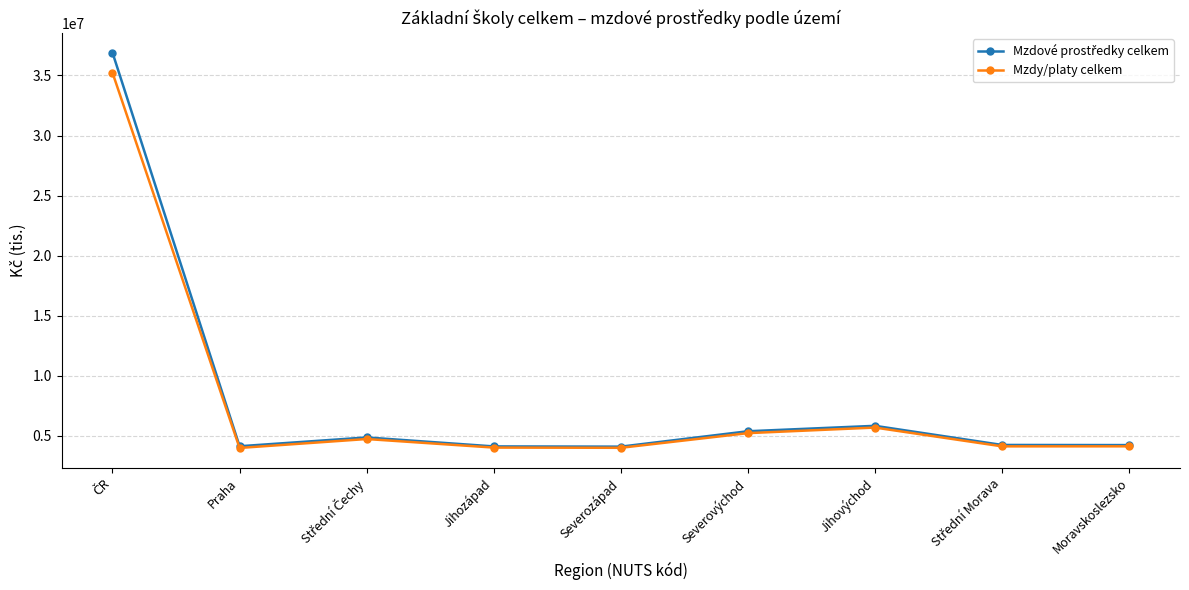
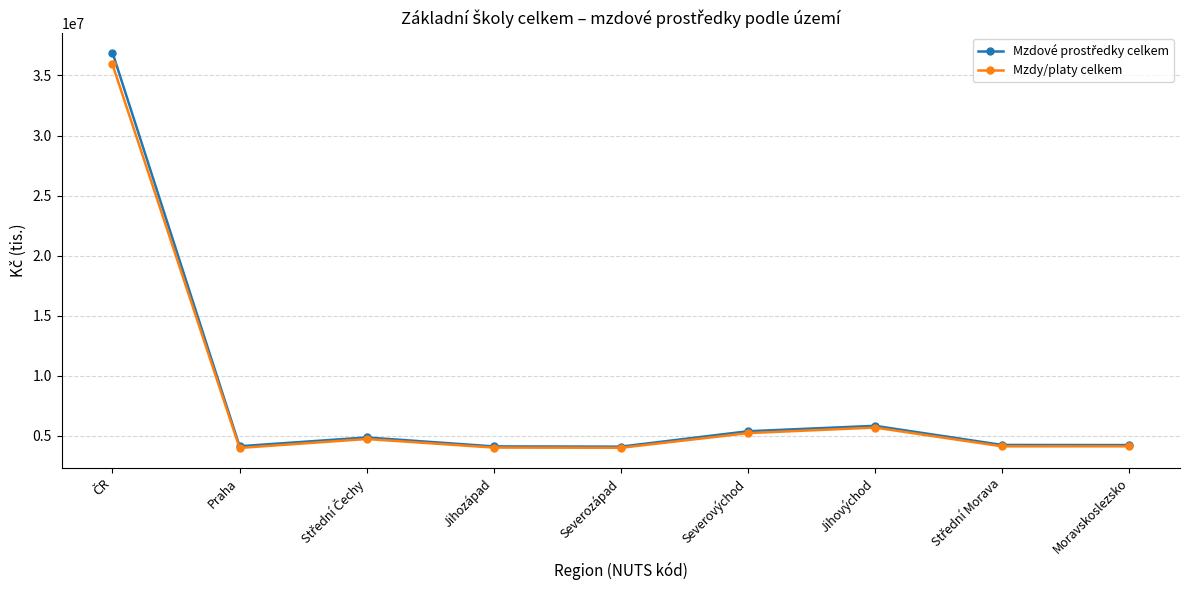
Mzdy/platy celkem, ČR: 35200000 -> 35900000
